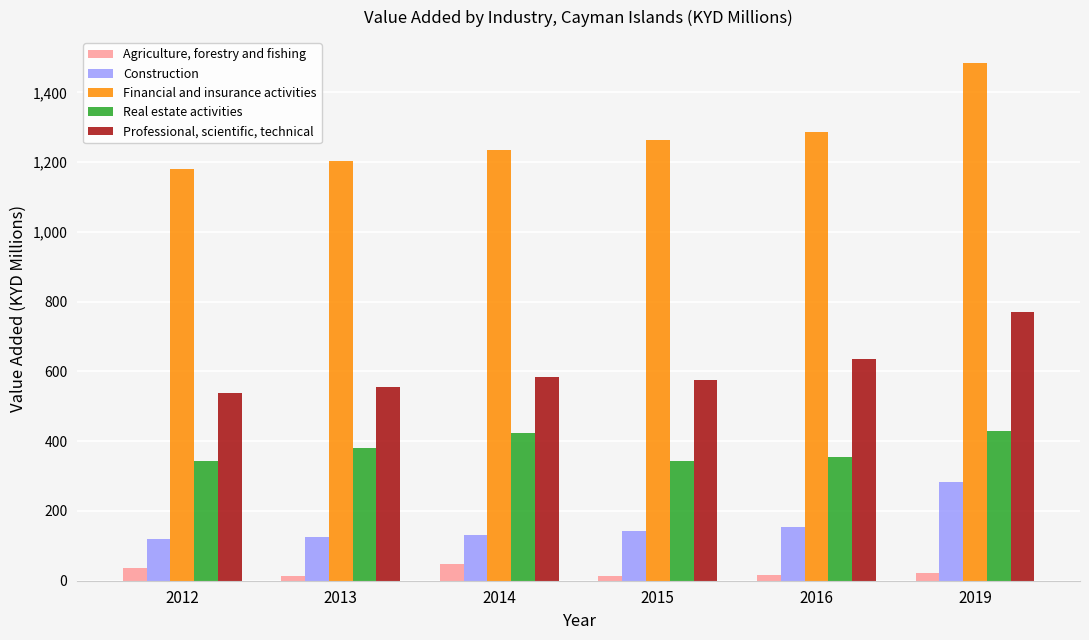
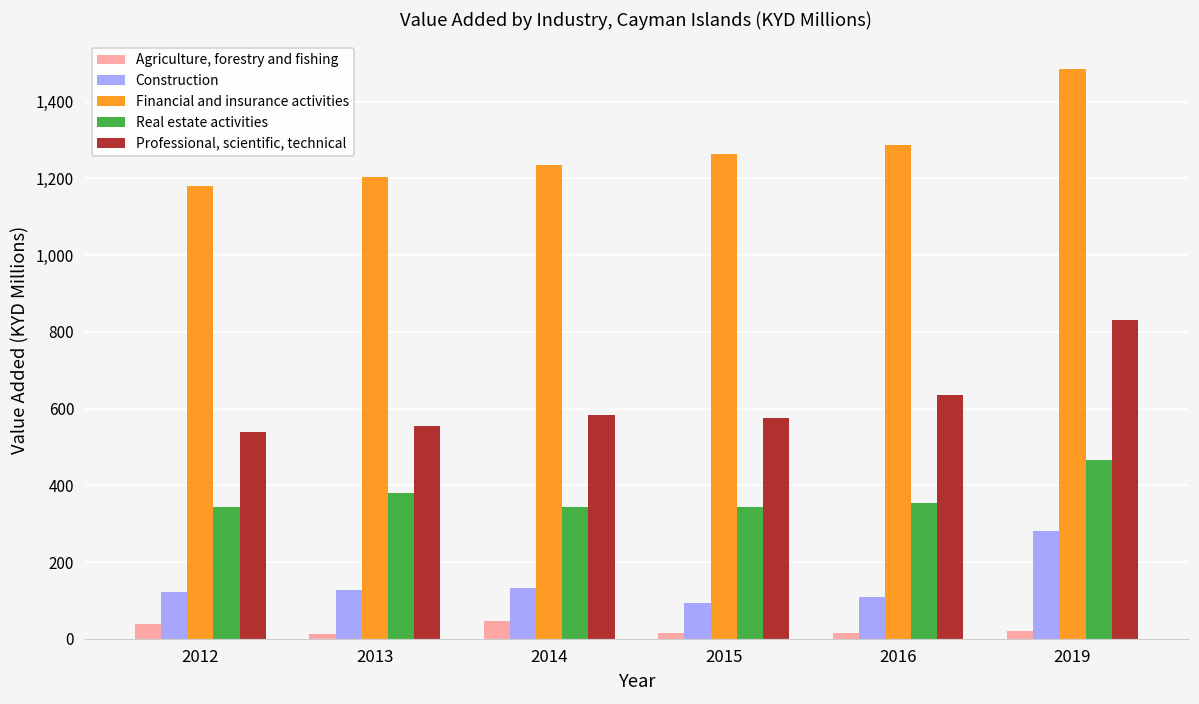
Real estate activities, 2014: 420 -> 340
Construction, 2015: 140 -> 90
Construction, 2016: 150 -> 110
Real estate activities, 2019: 430 -> 470
Professional, scientific, technical, 2019: 770 -> 830
